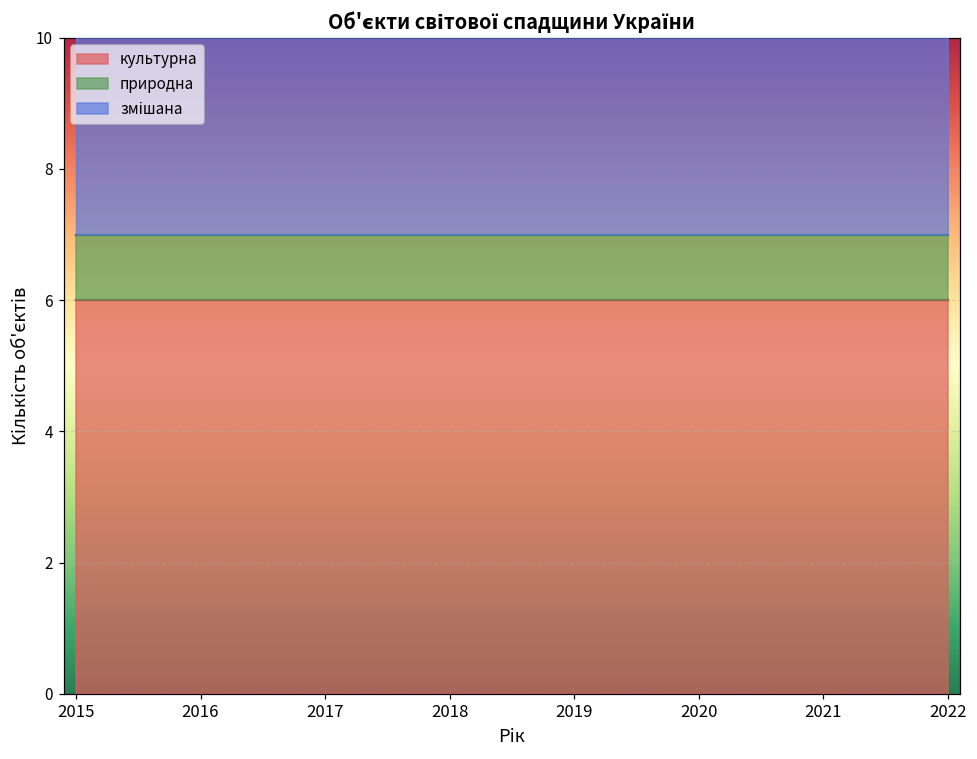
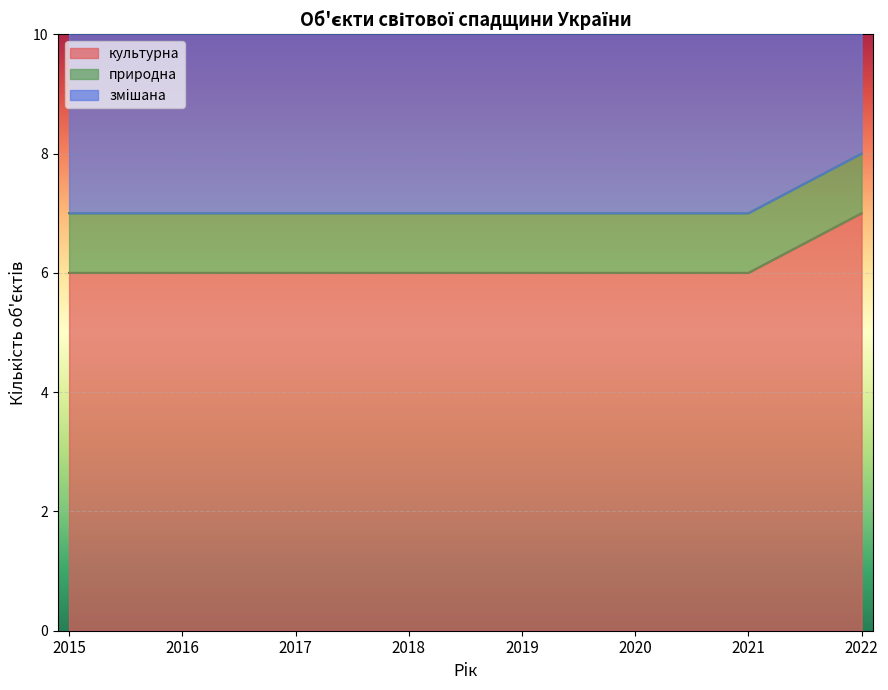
культурна, 2022: 6 -> 7
